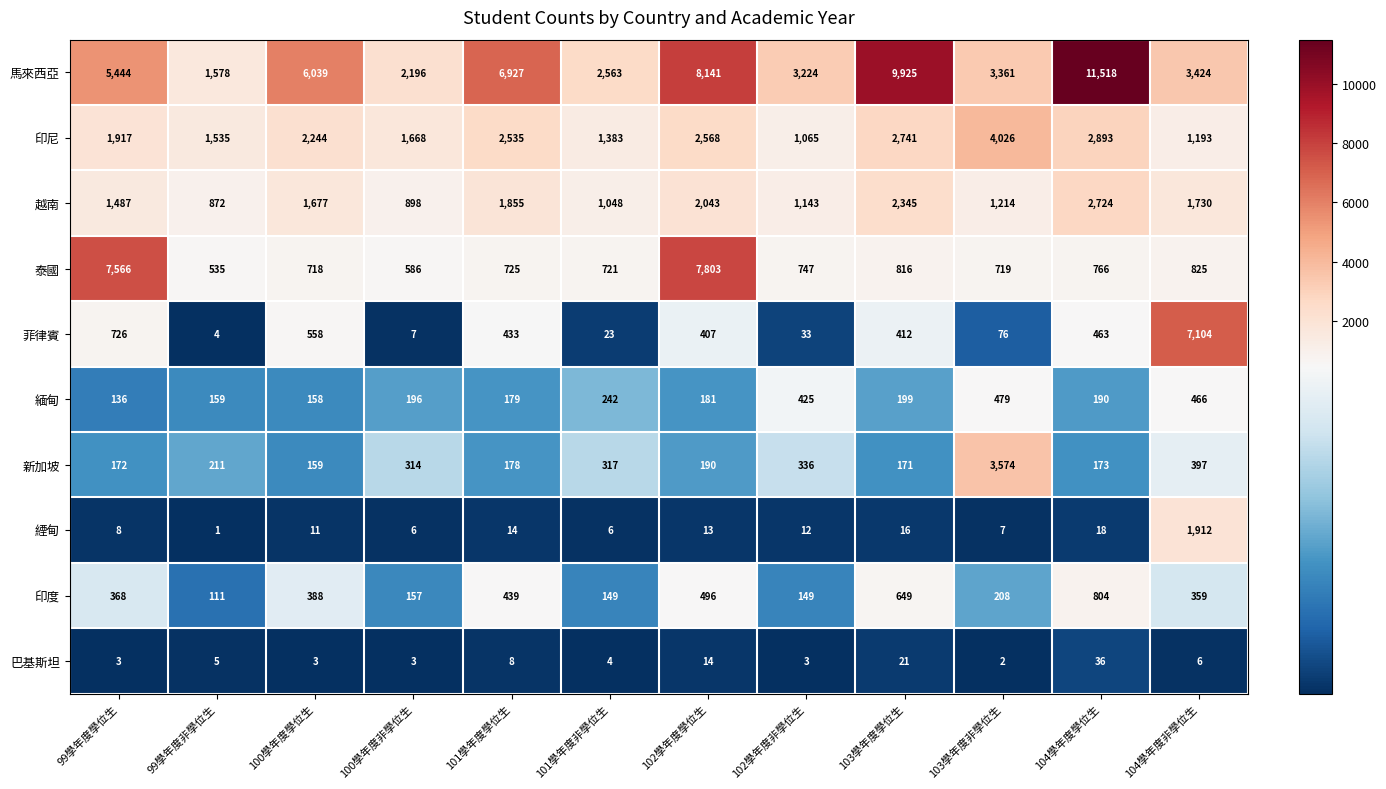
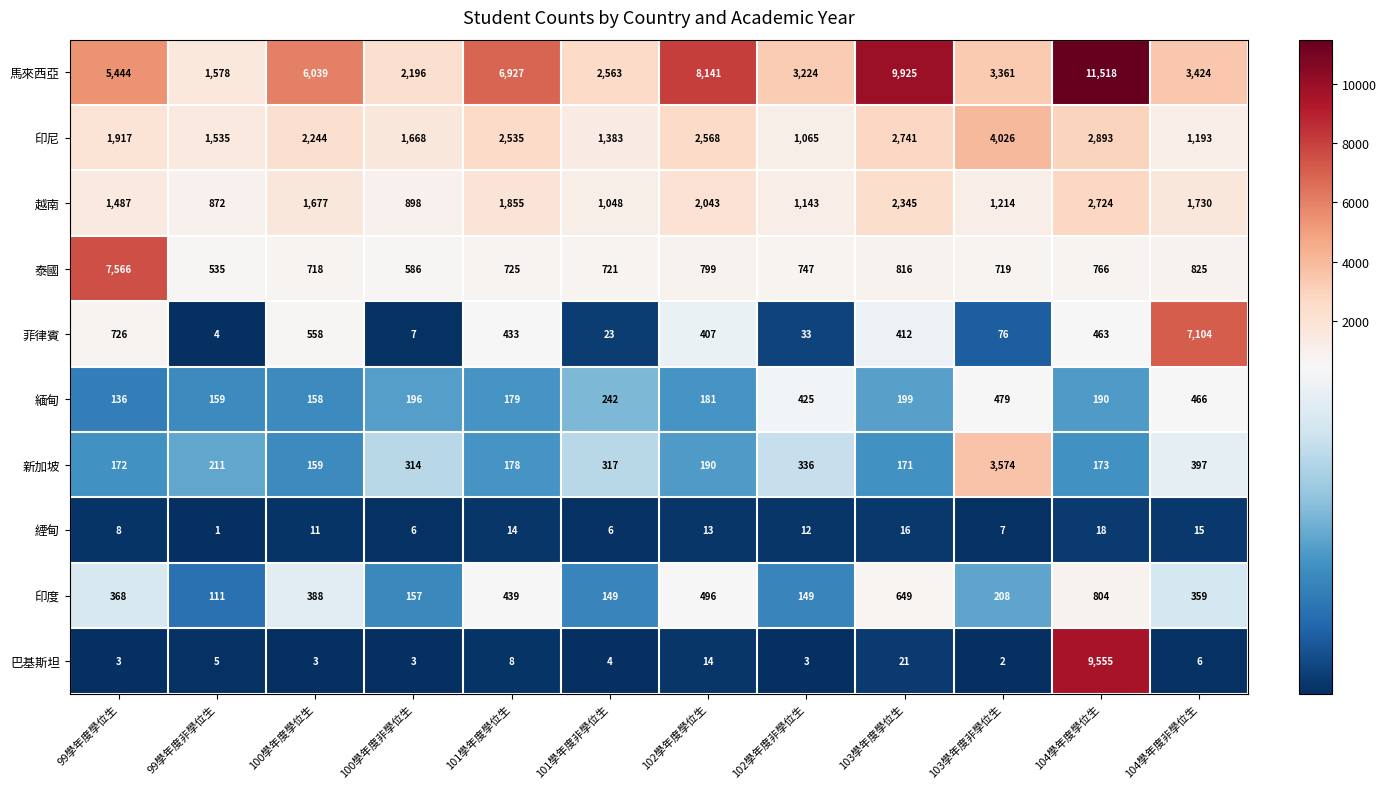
泰國, 102學年度學位生: 7,803 -> 799
緸甸, 104學年度非學位生: 1,912 -> 15
巴基斯坦, 104學年度學位生: 36 -> 9,555
